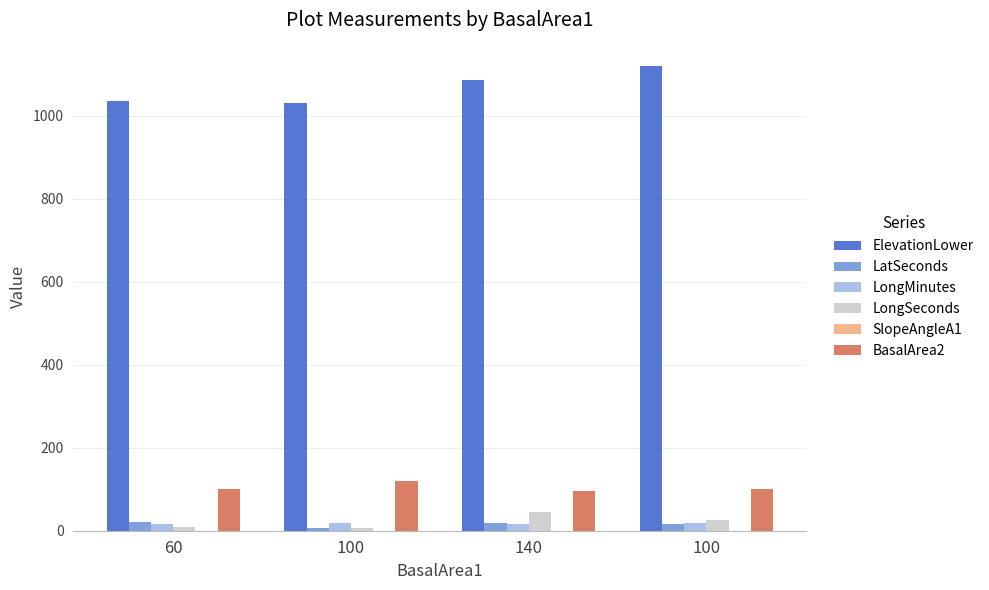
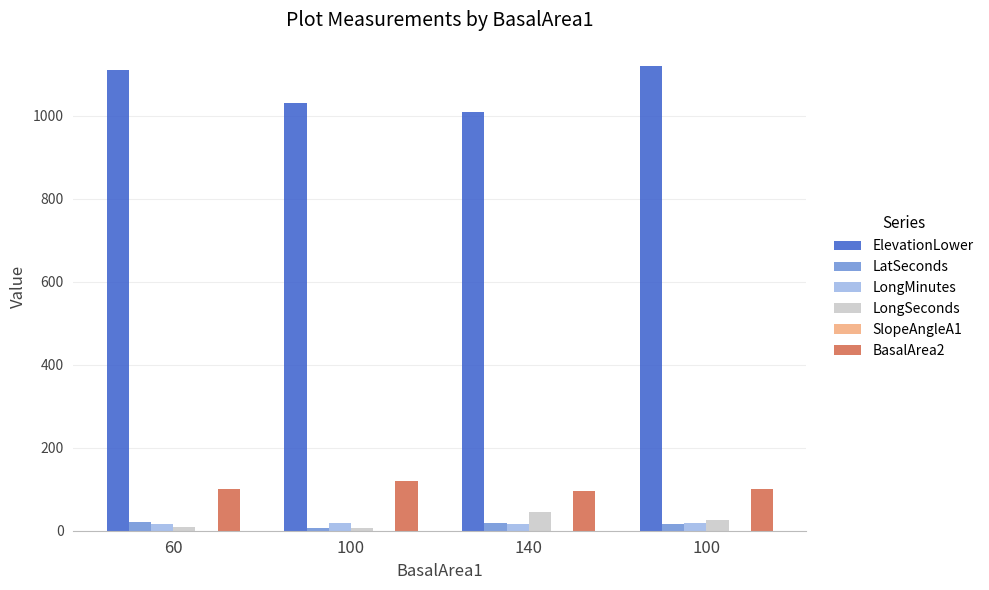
ElevationLower, 60: 1040 -> 1110
ElevationLower, 140: 1090 -> 1010
